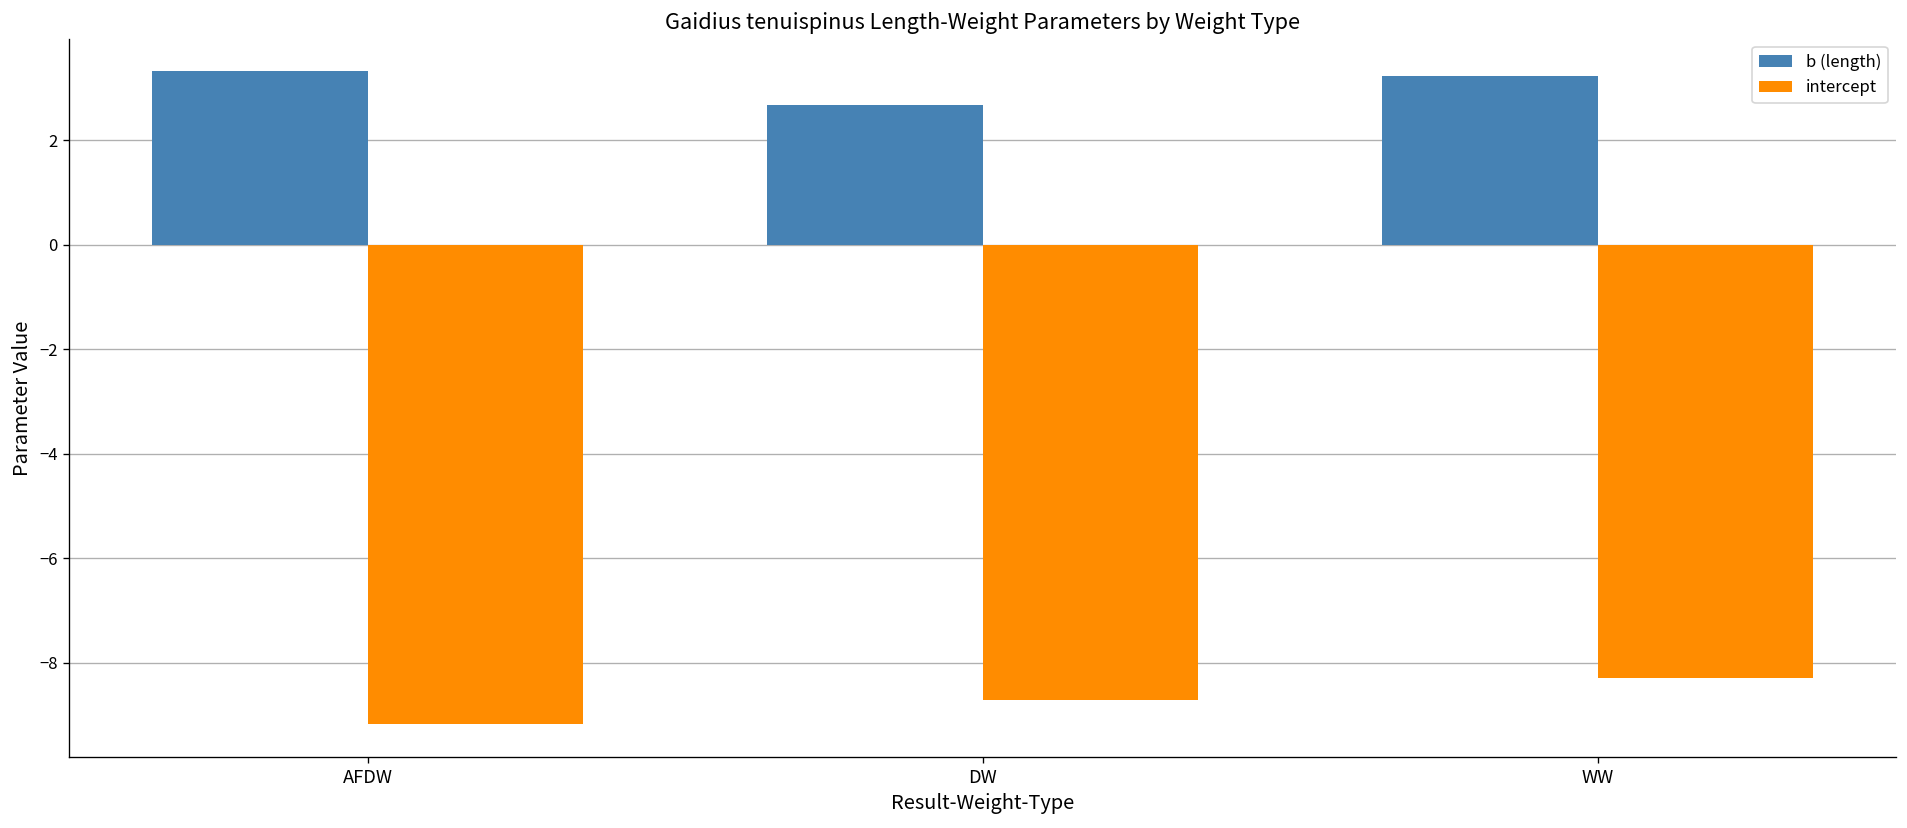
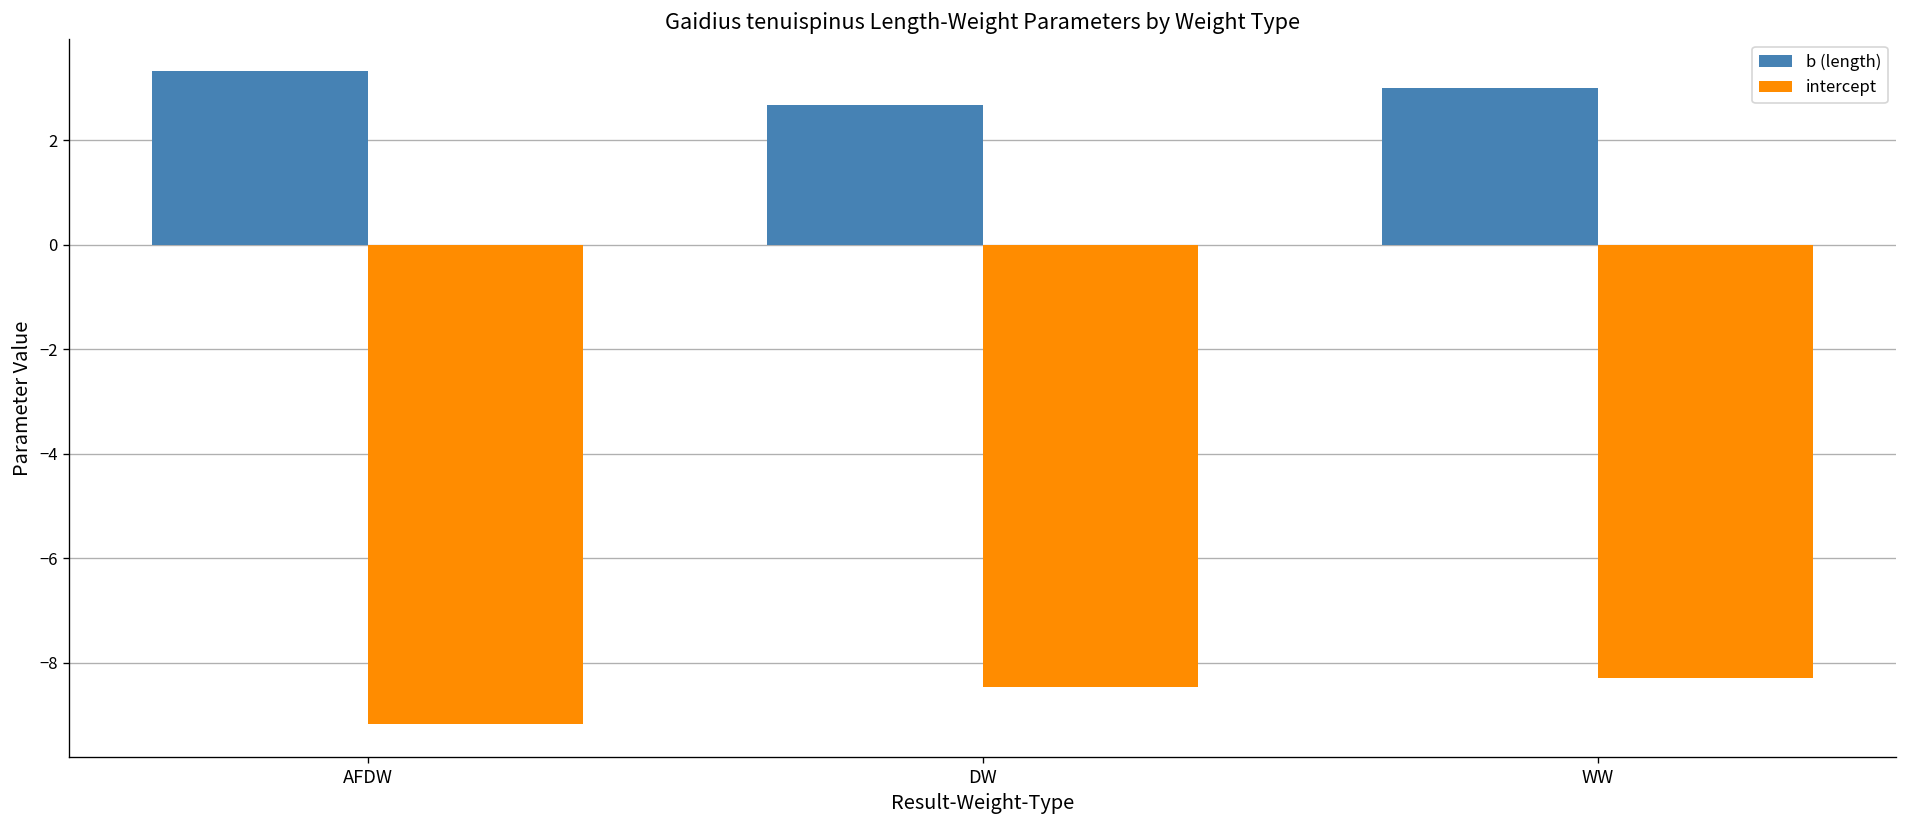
intercept, DW: -8.7 -> -8.5
b (length), WW: 3.2 -> 3.0
